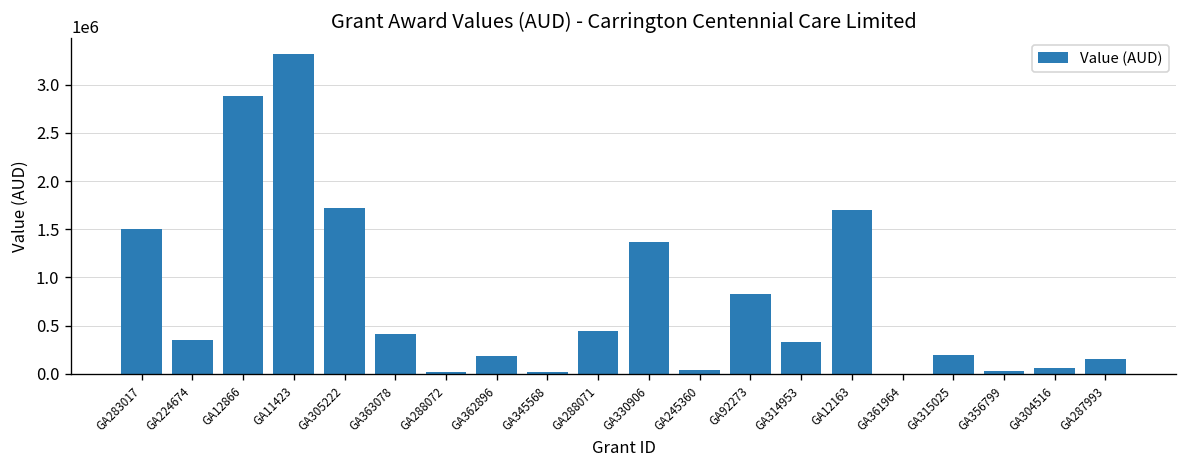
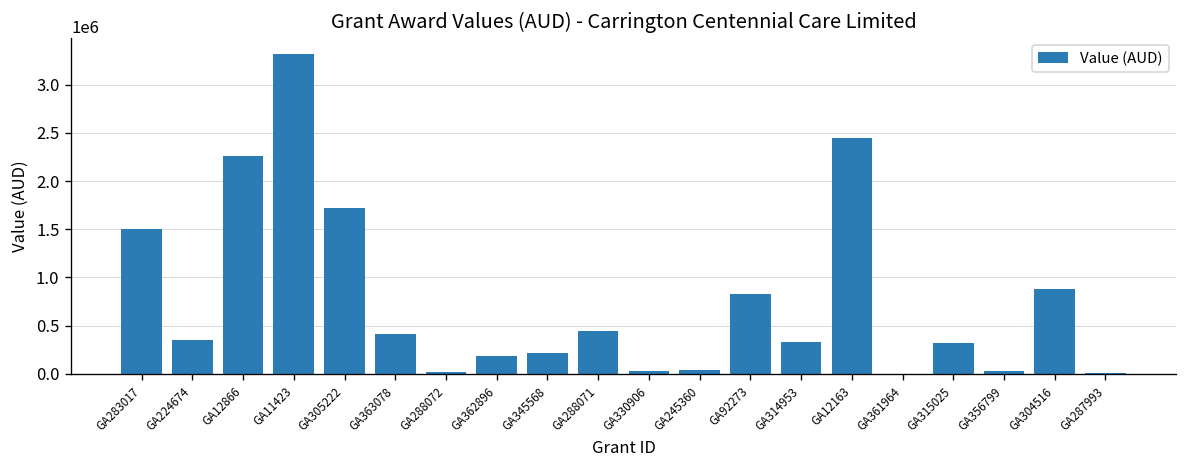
GA12866: 2900000 -> 2300000
GA345568: 0 -> 200000
GA330906: 1400000 -> 0
GA12163: 1700000 -> 2400000
GA315025: 200000 -> 300000
GA304516: 100000 -> 900000
GA287993: 200000 -> 0
